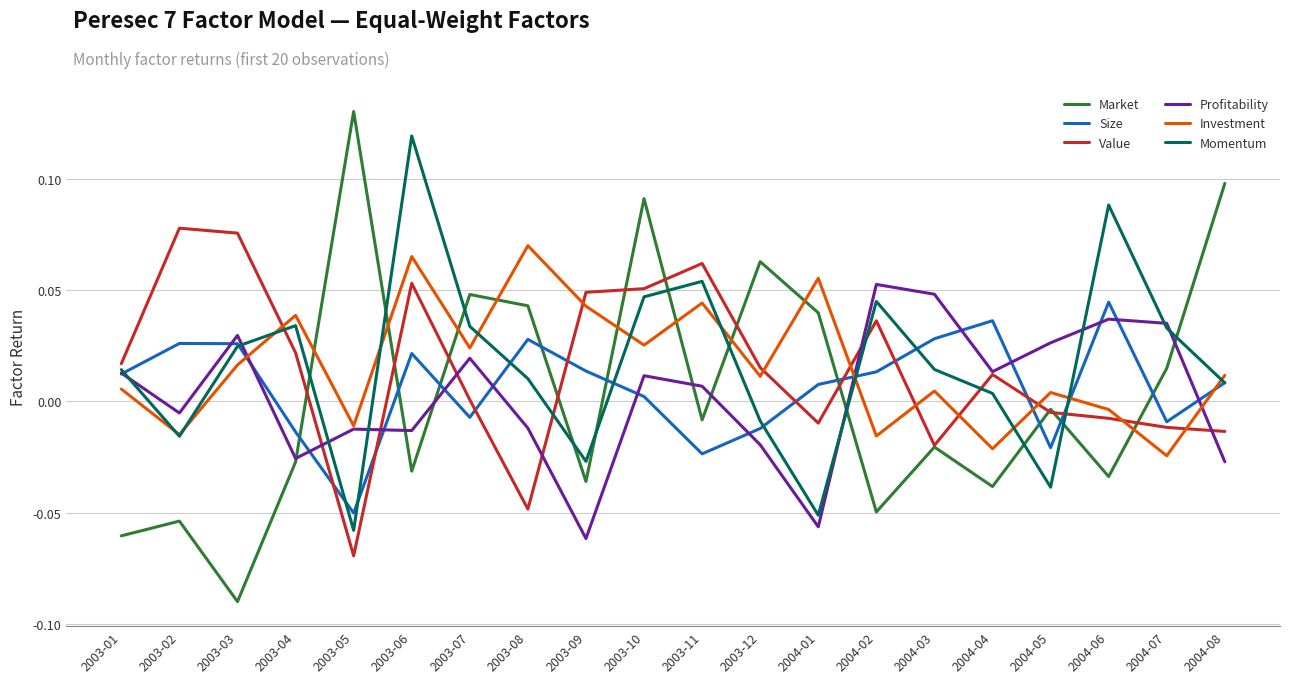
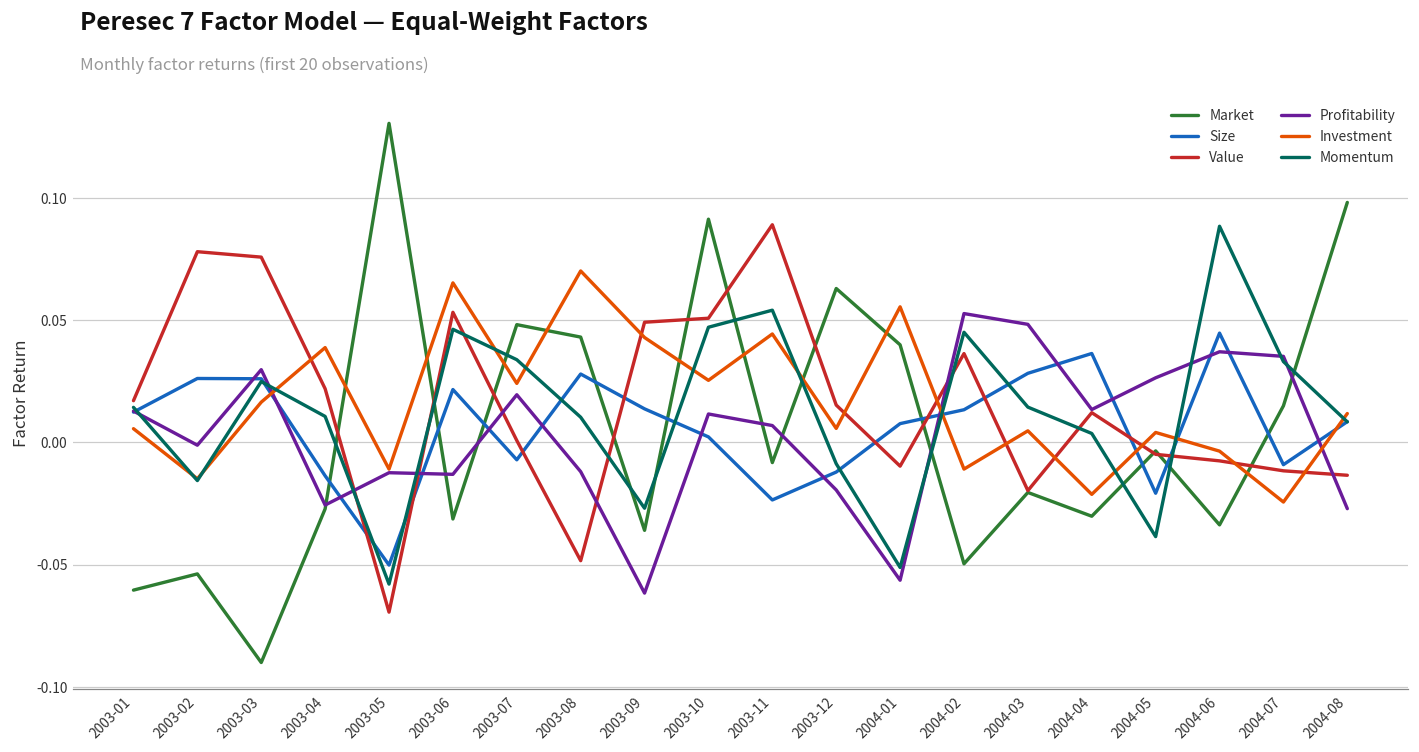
Profitability, 2003-02: -0.005 -> -0.001
Momentum, 2003-04: 0.034 -> 0.011
Momentum, 2003-06: 0.119 -> 0.046
Value, 2003-11: 0.062 -> 0.089
Investment, 2003-12: 0.011 -> 0.006
Investment, 2004-02: -0.016 -> -0.011
Market, 2004-04: -0.038 -> -0.030
